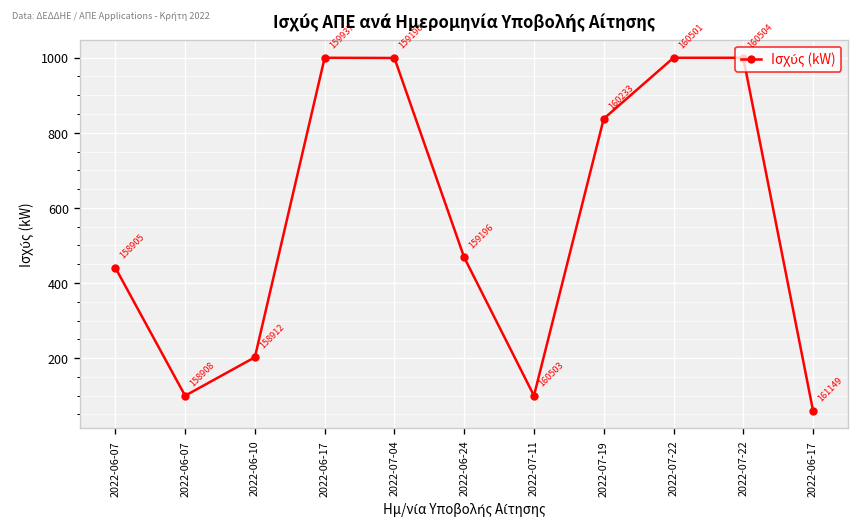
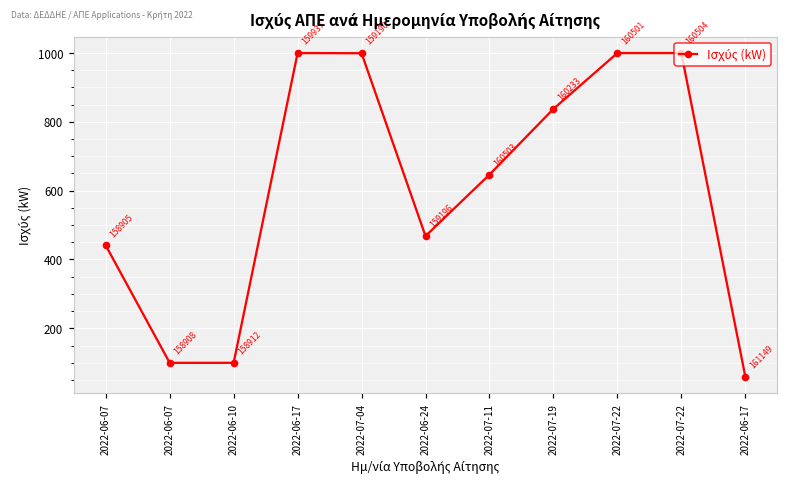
2022-06-10: 200 -> 100
2022-07-11: 100 -> 650
